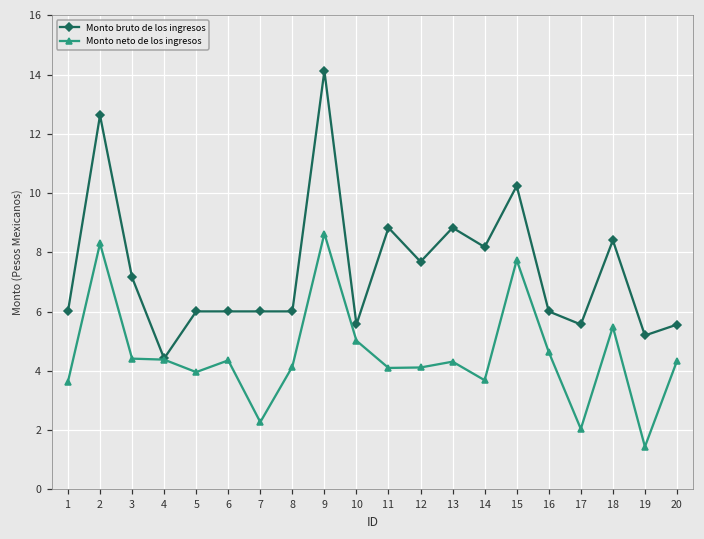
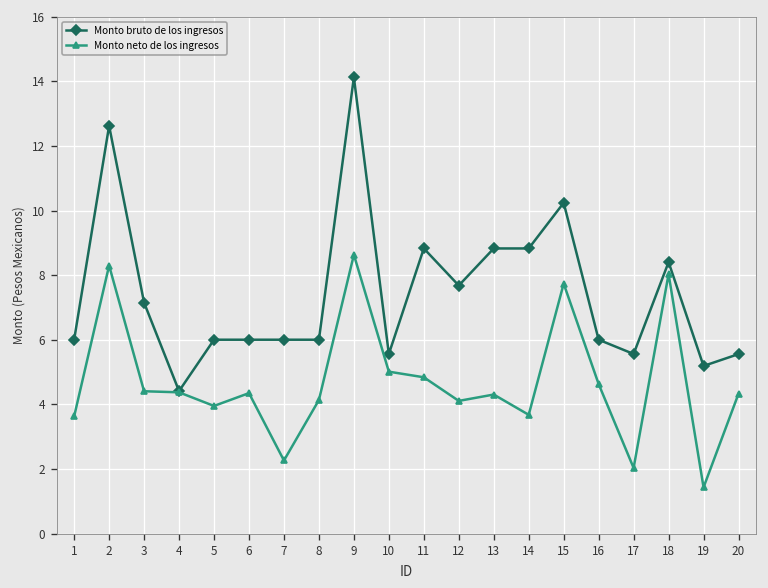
Monto neto de los ingresos, 11: 4.1 -> 4.8
Monto bruto de los ingresos, 14: 8.2 -> 8.8
Monto neto de los ingresos, 18: 5.5 -> 8.0
